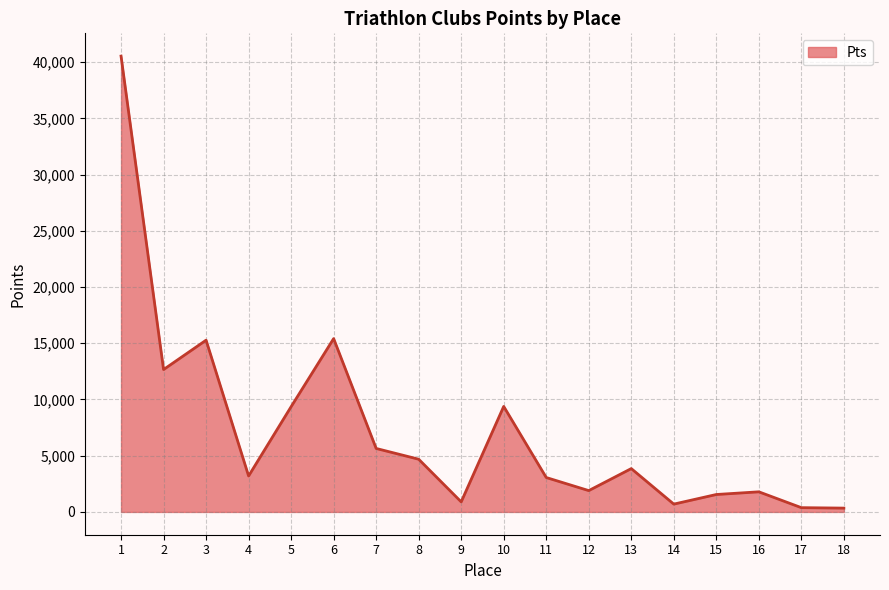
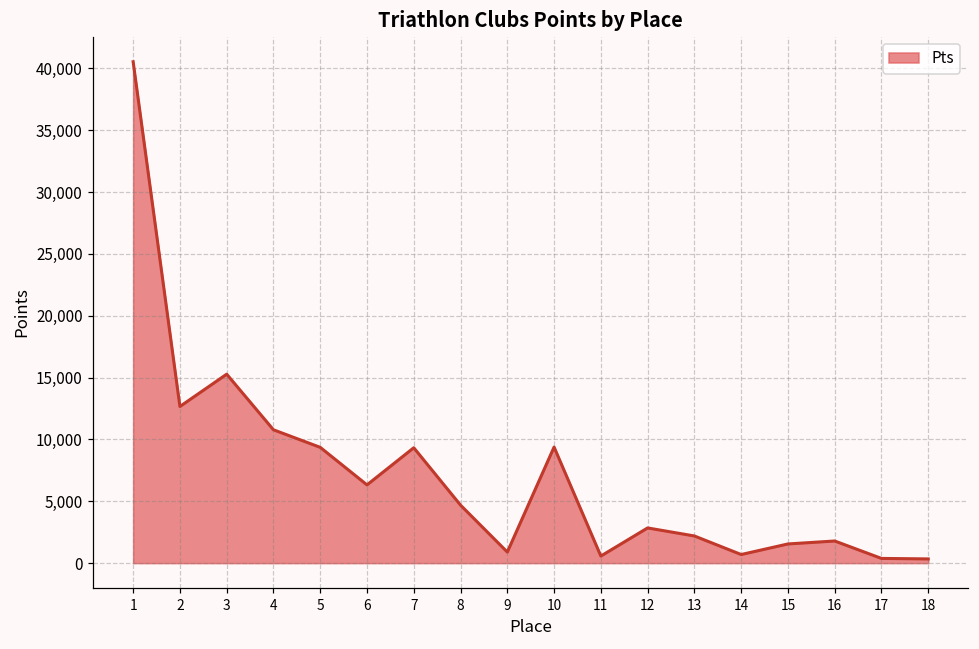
4: 3,200 -> 10,800
6: 15,400 -> 6,300
7: 5,600 -> 9,300
11: 3,100 -> 600
12: 1,900 -> 2,800
13: 3,900 -> 2,200
